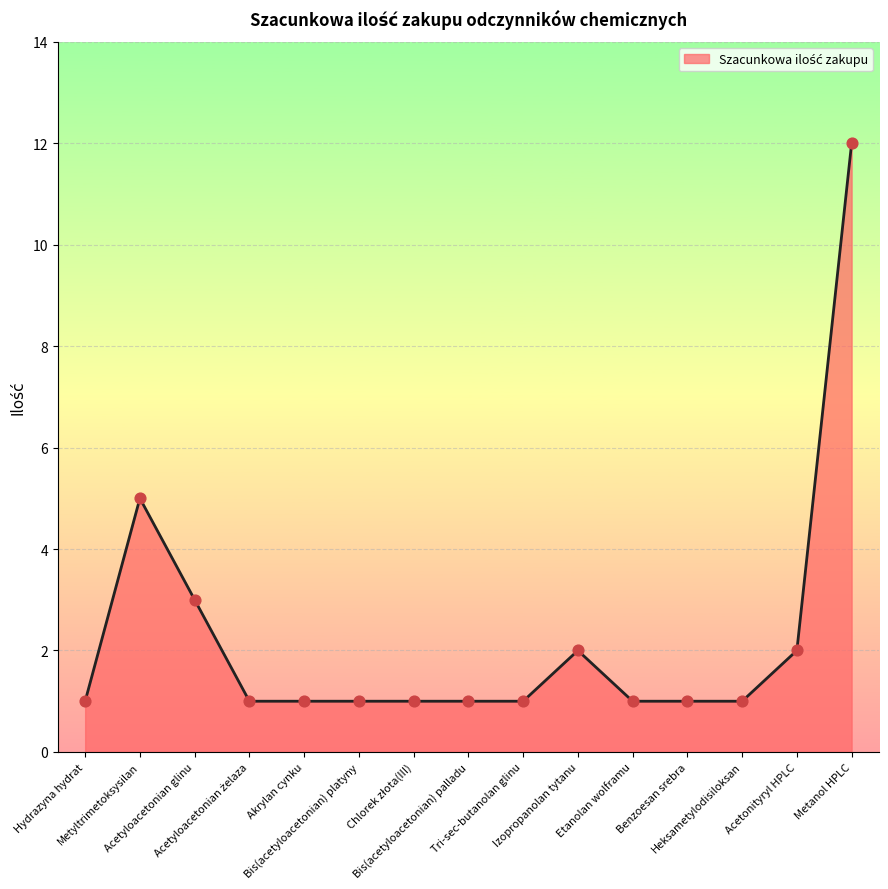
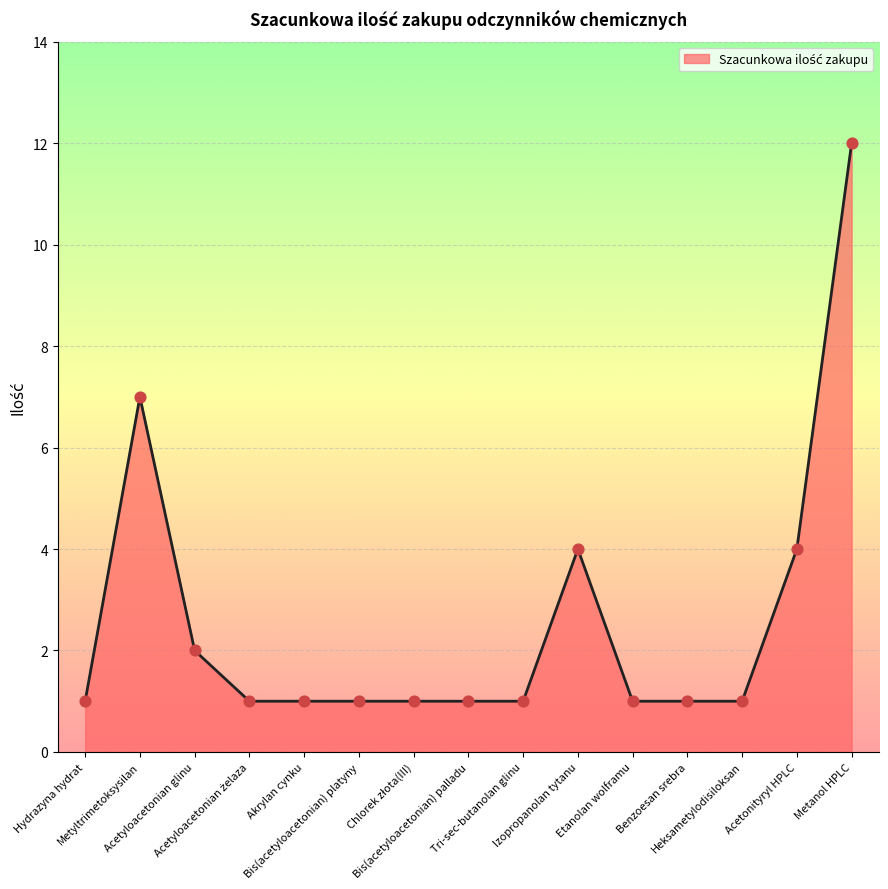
Metyltrimetoksysilan: 5 -> 7
Acetyloacetonian glinu: 3 -> 2
Izopropanolan tytanu: 2 -> 4
Acetonityryl HPLC: 2 -> 4
